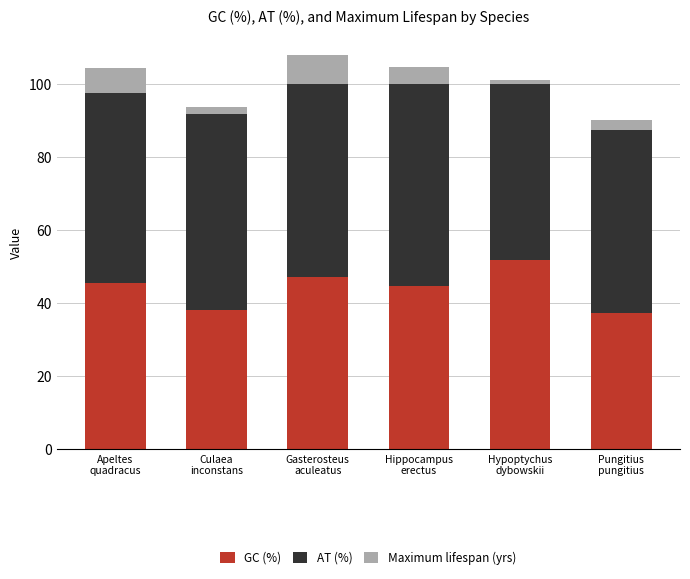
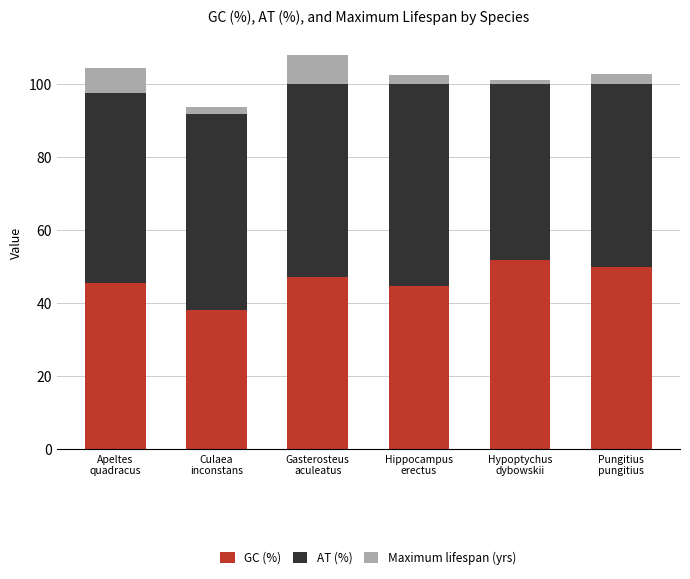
Maximum lifespan (yrs), Hippocampus erectus: 5 -> 2
GC (%), Pungitius pungitius: 37 -> 50
